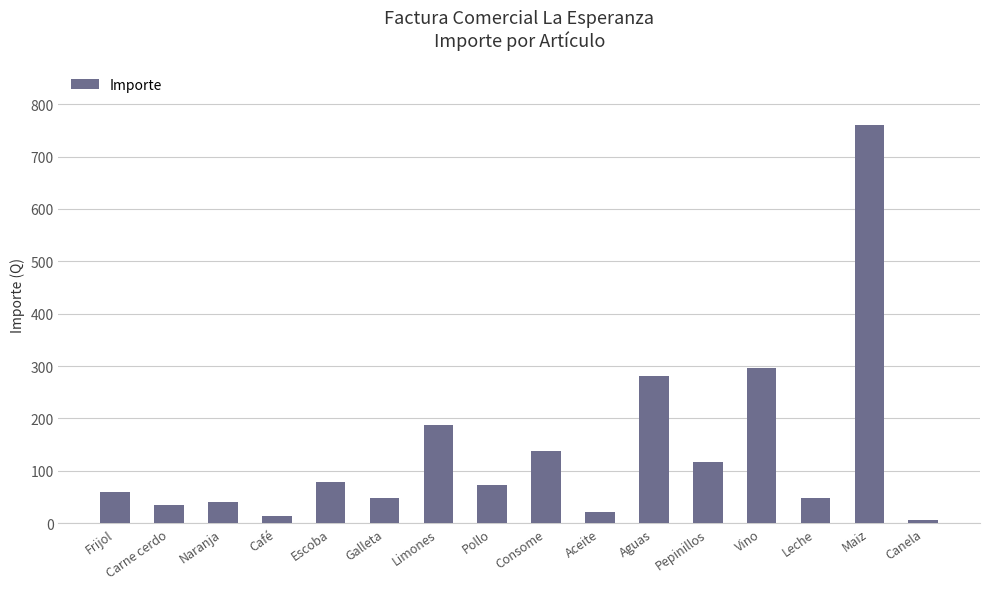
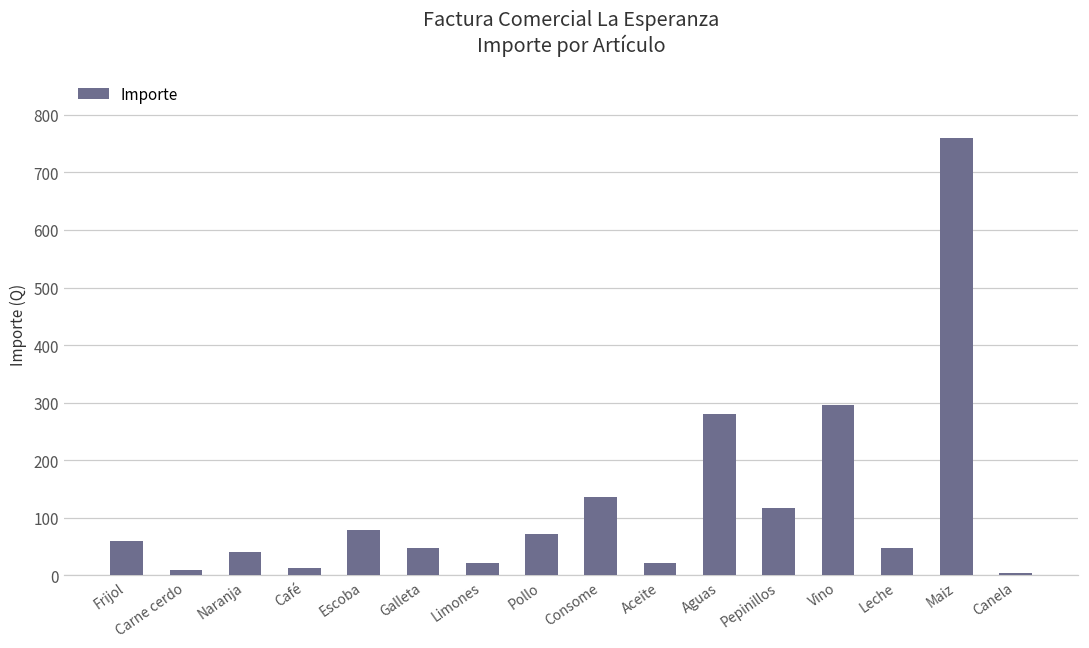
Carne cerdo: 30 -> 10
Limones: 190 -> 20
